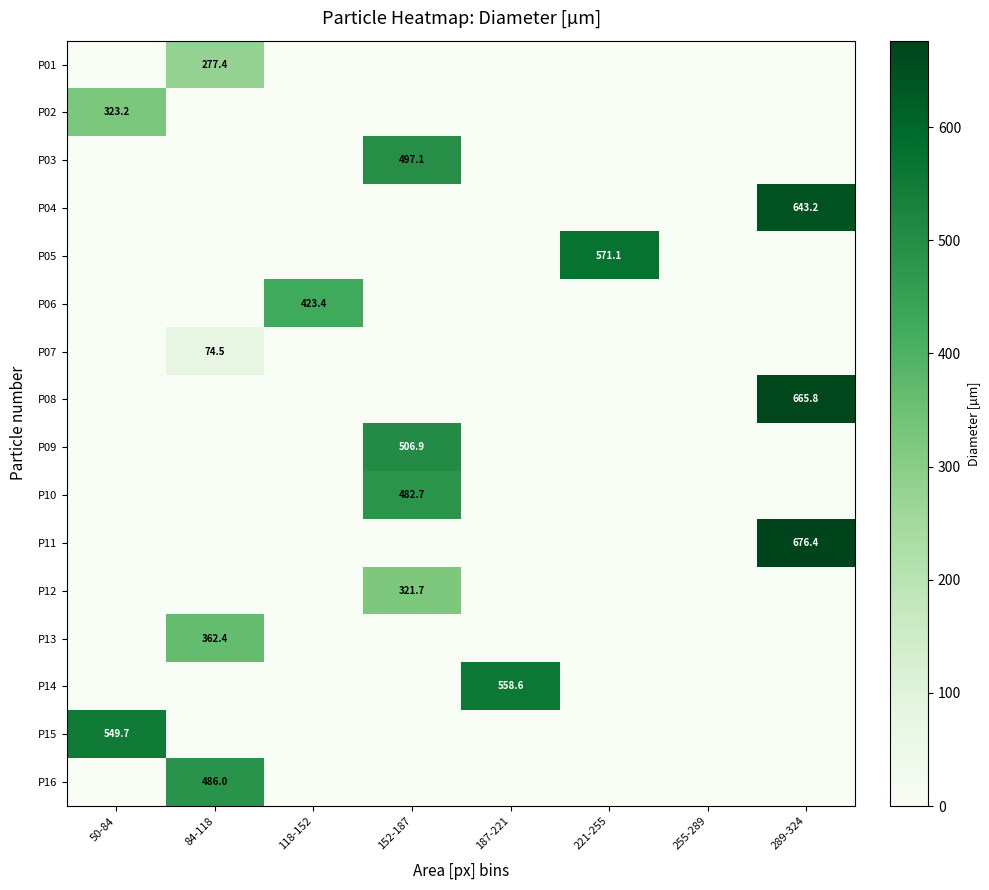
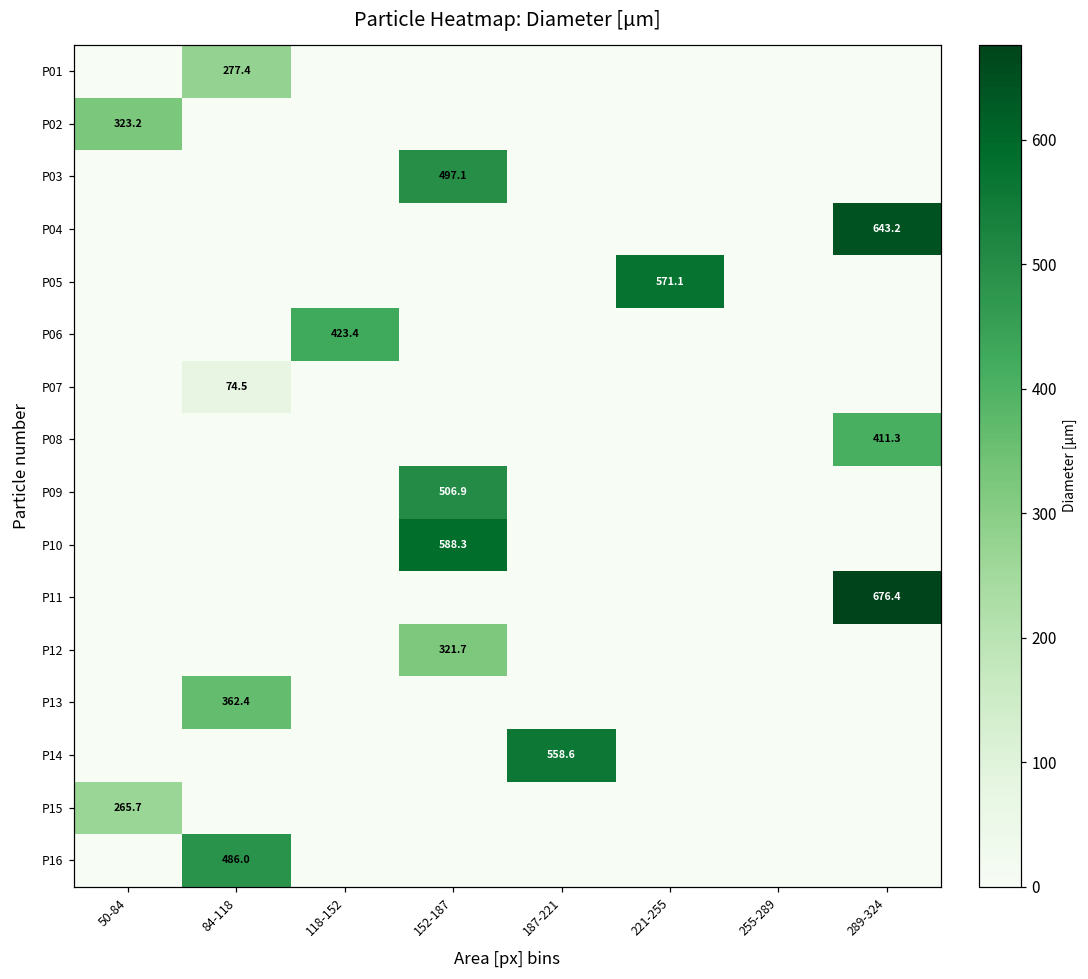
P08, 289-324: 665.8 -> 411.3
P10, 152-187: 482.7 -> 588.3
P15, 50-84: 549.7 -> 265.7
